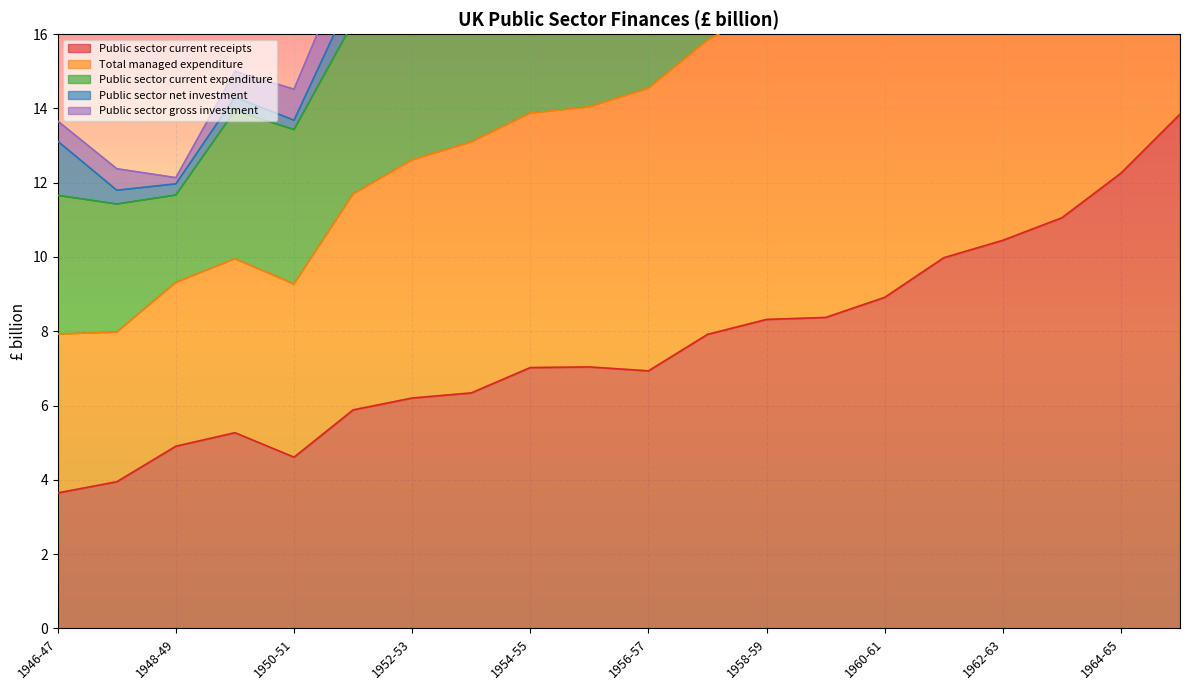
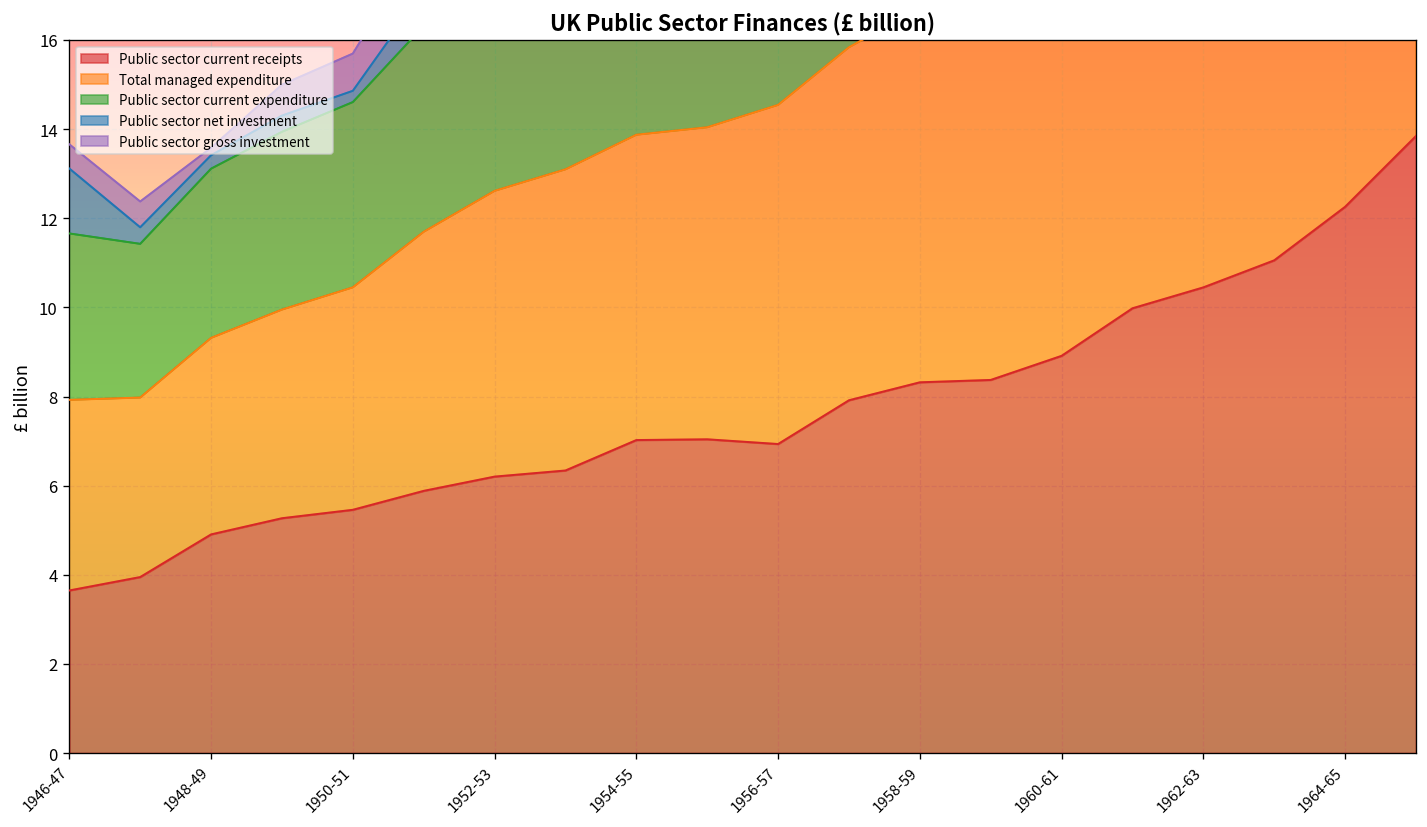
Public sector current expenditure, 1948-49: 2.4 -> 3.8
Public sector current receipts, 1950-51: 4.6 -> 5.5
Total managed expenditure, 1950-51: 4.7 -> 5.0
